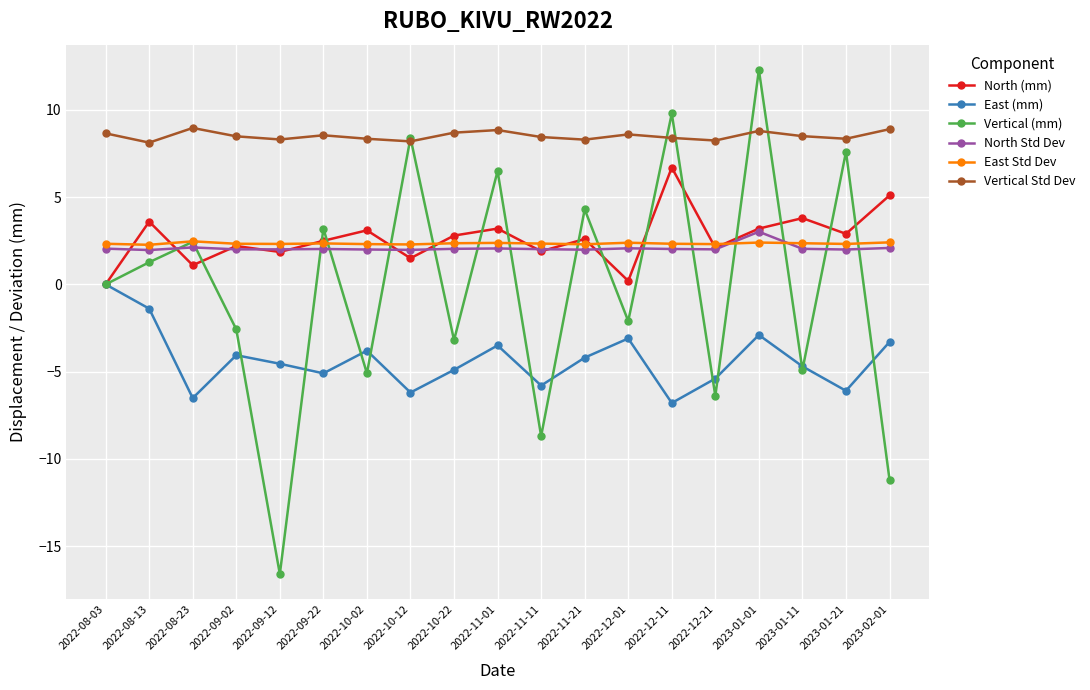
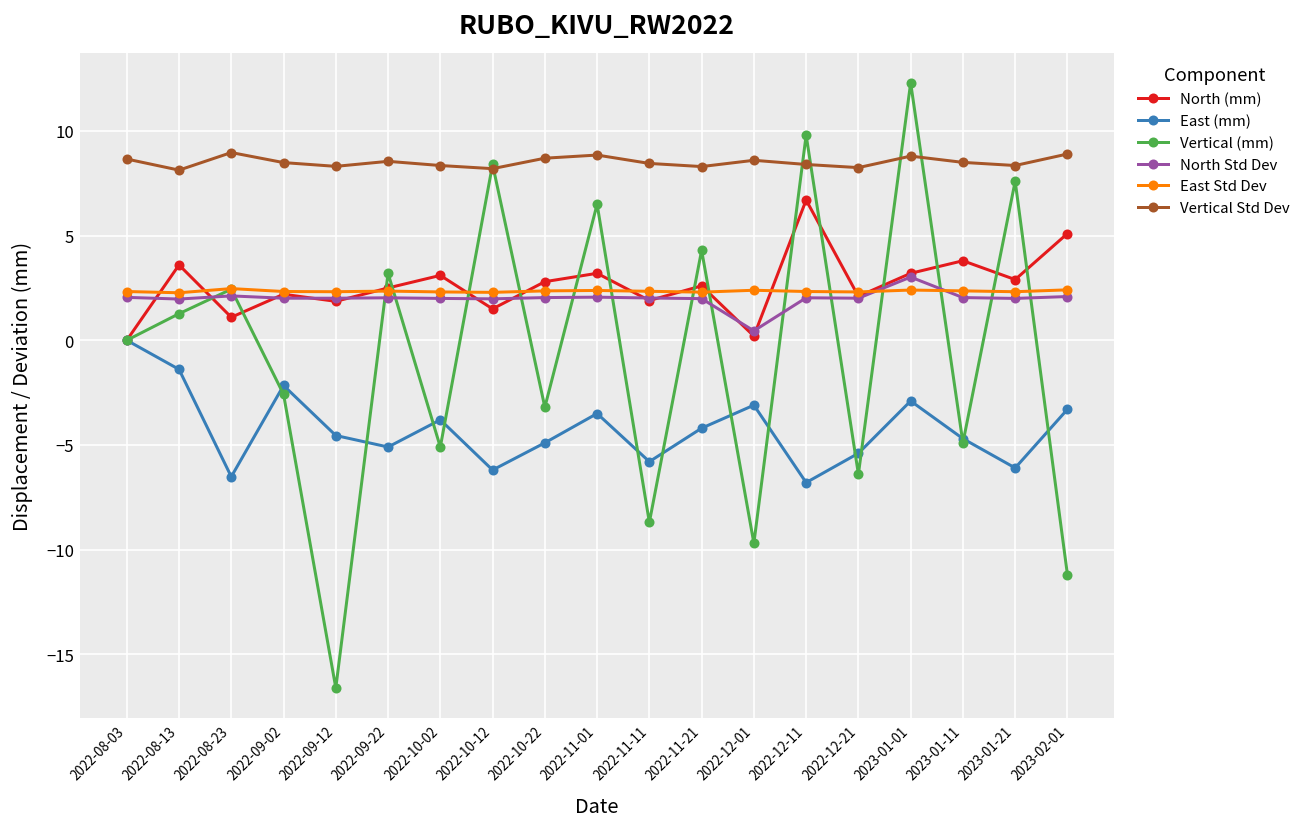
East (mm), 2022-09-02: -4.1 -> -2.2
Vertical (mm), 2022-12-01: -2.1 -> -9.7
North Std Dev, 2022-12-01: 2.1 -> 0.5
